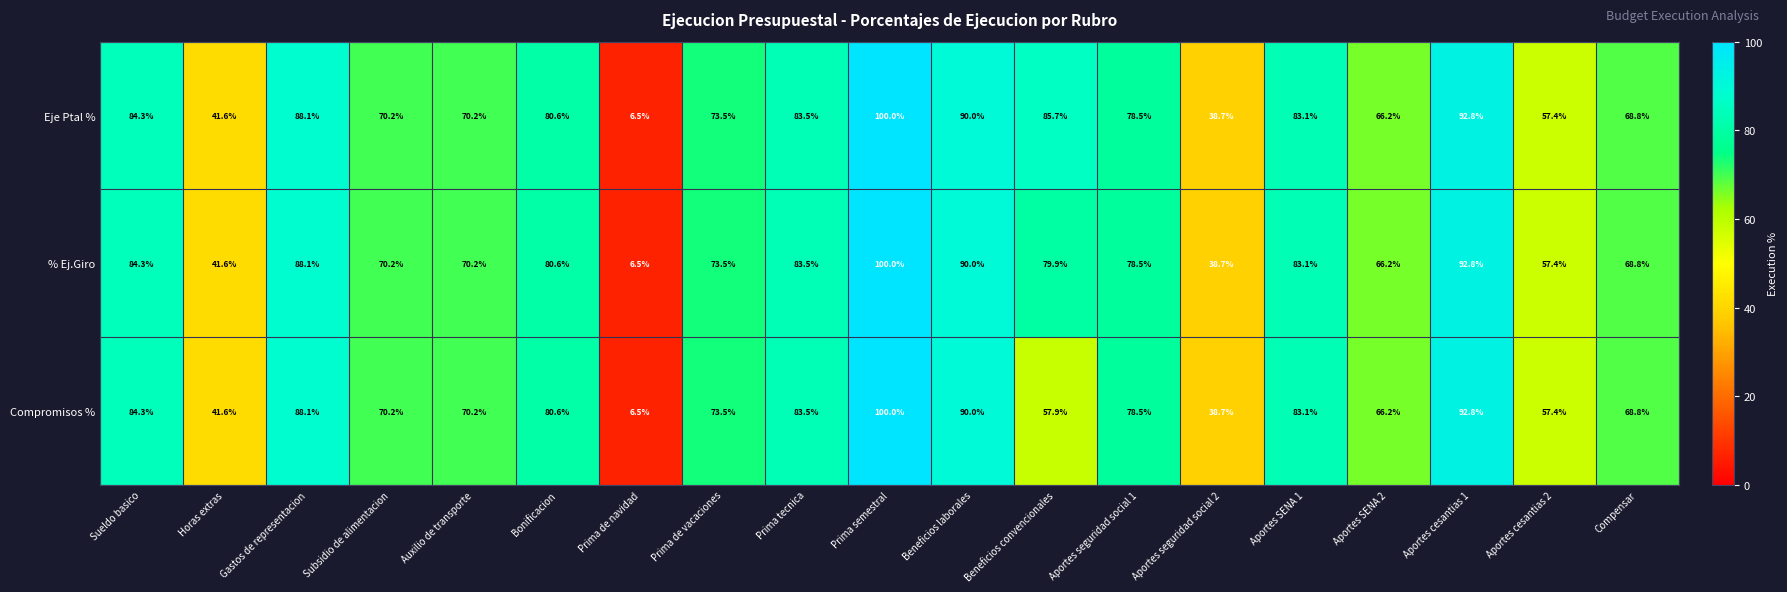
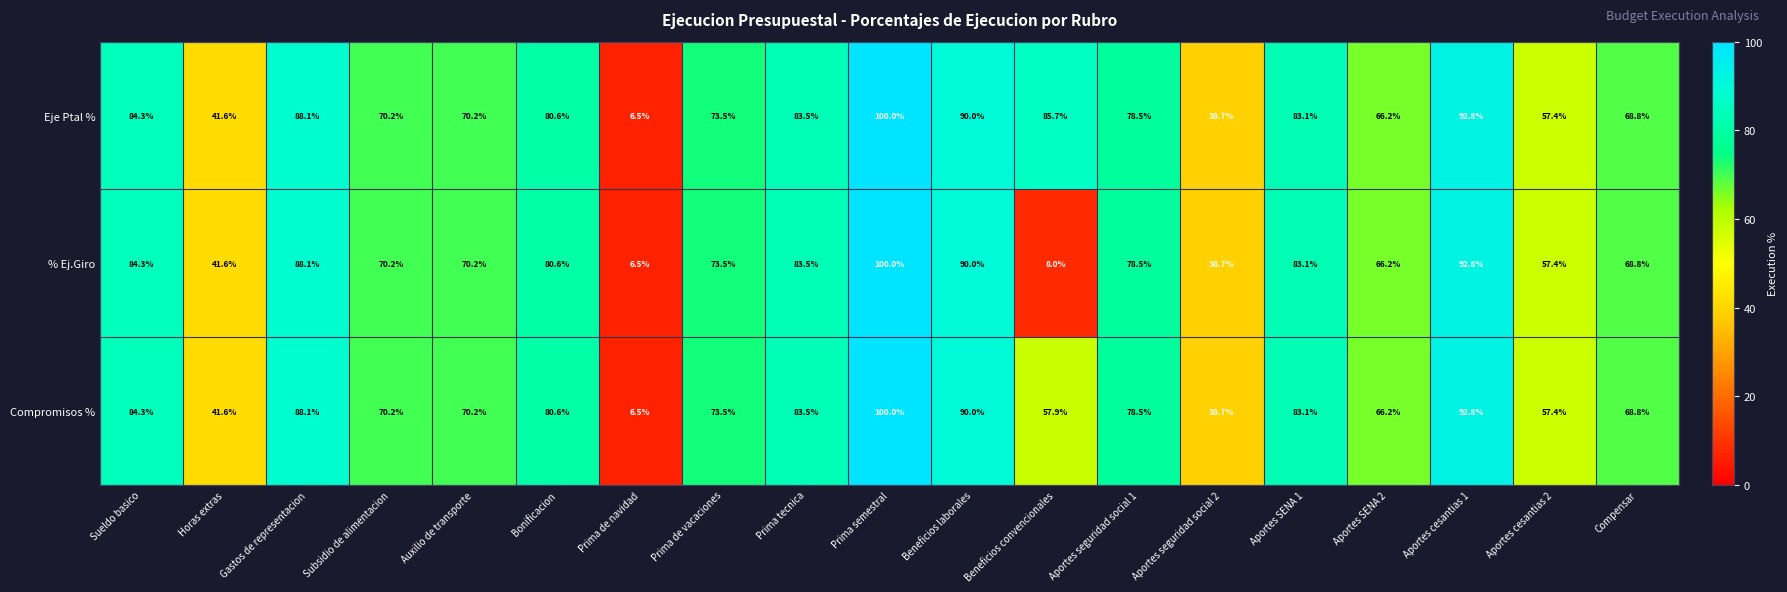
% Ej.Giro, Beneficios convencionales: 79.9% -> 8.0%
